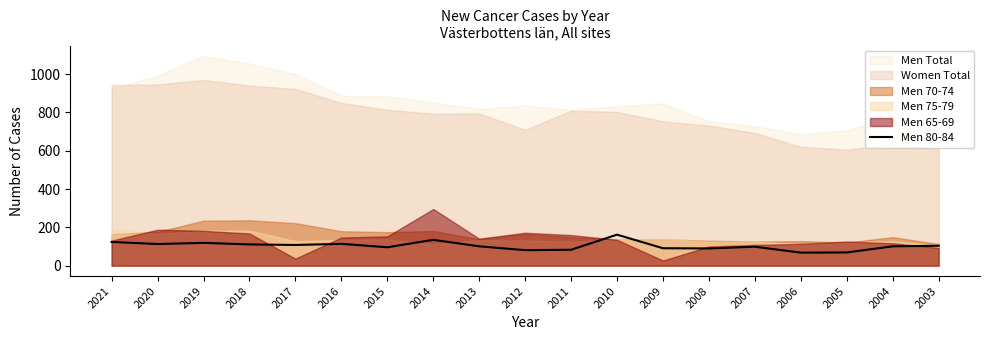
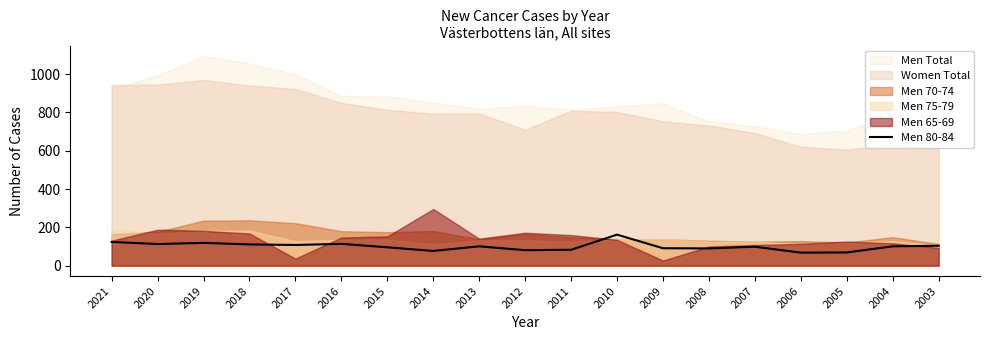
Men 80-84, 2014: 140 -> 80
